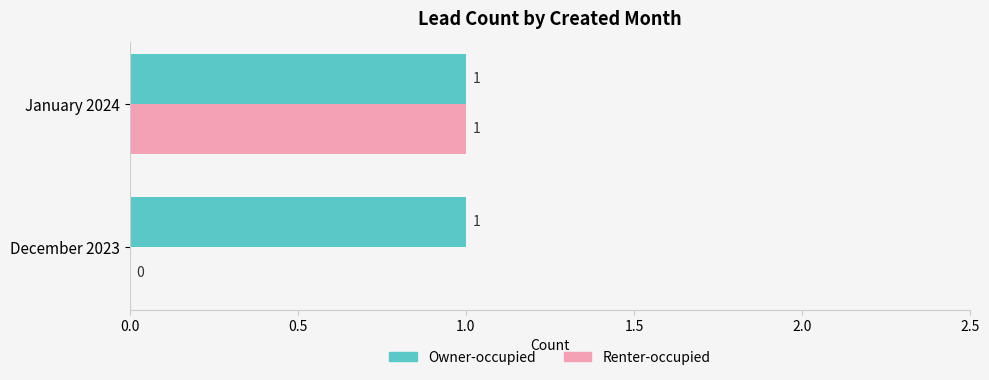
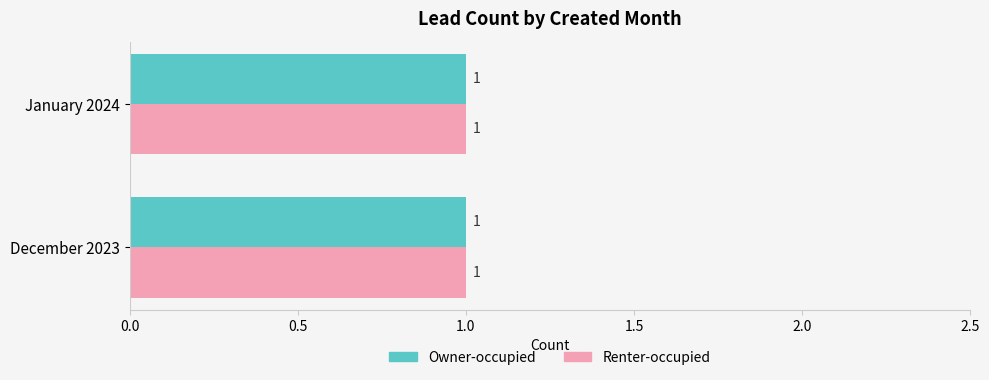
Renter-occupied, December 2023: 0 -> 1
